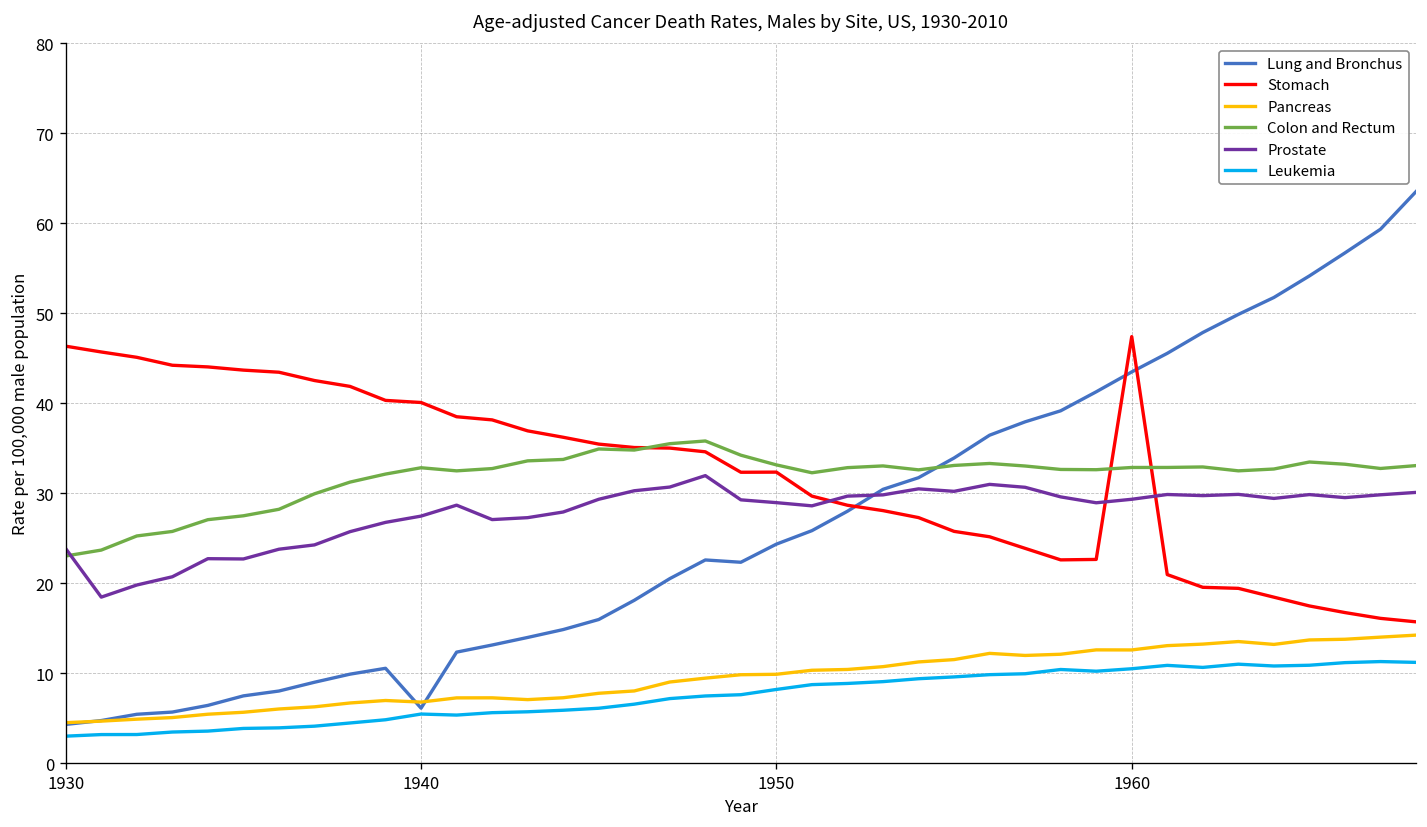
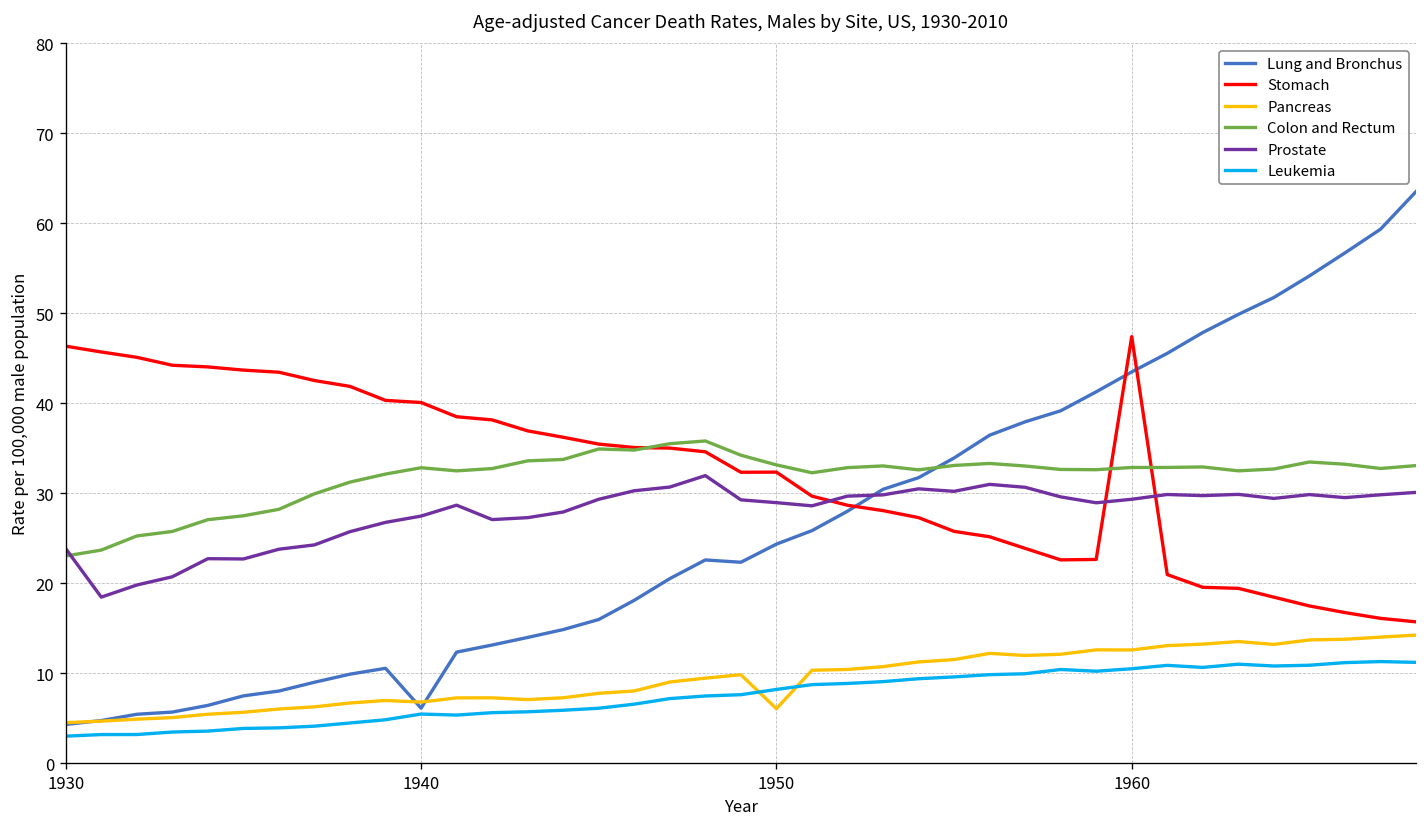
Pancreas, 1950: 10 -> 6
